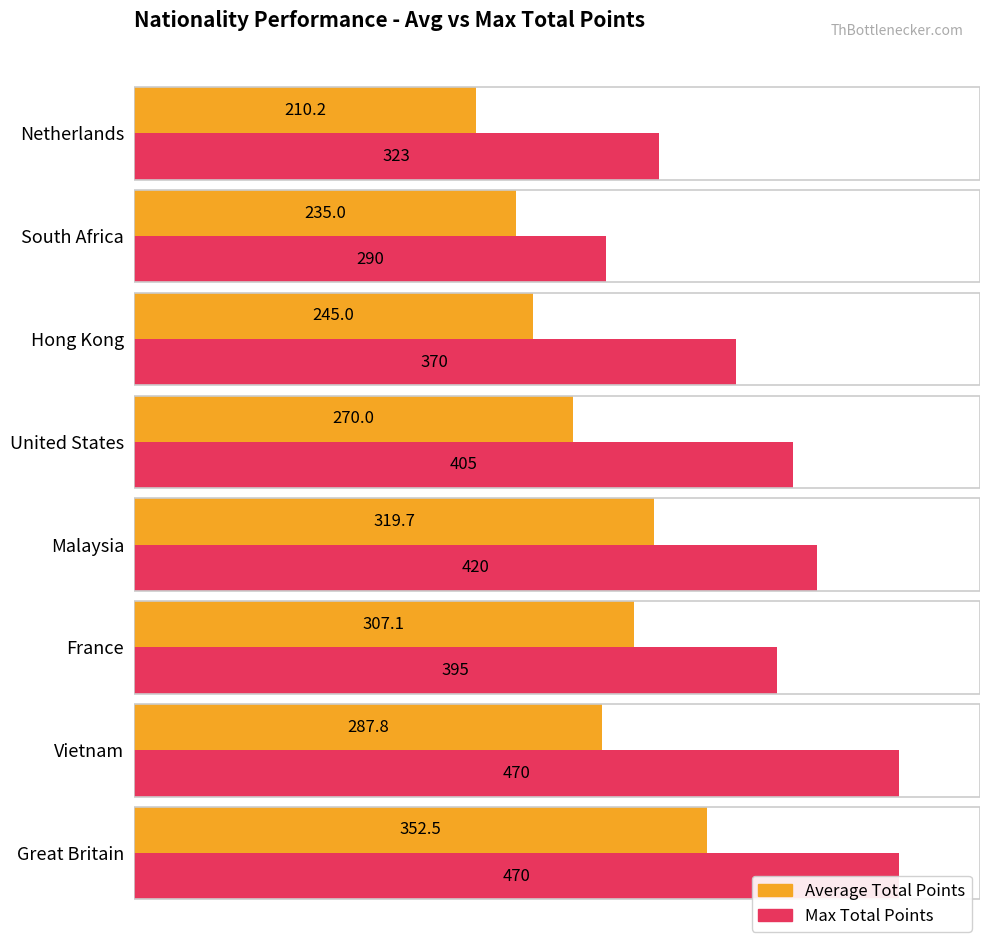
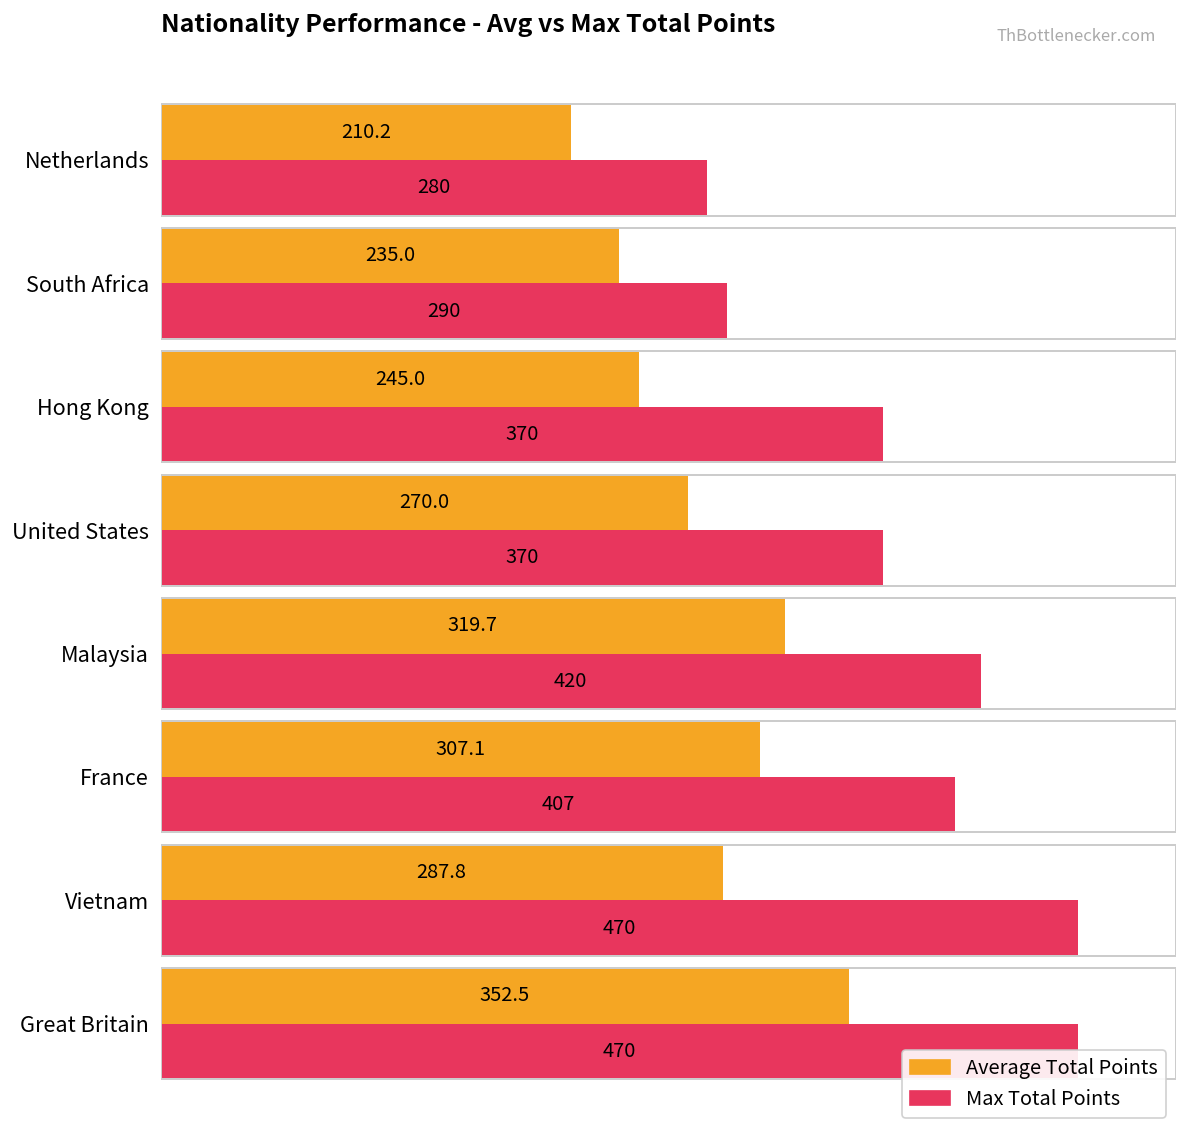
Max Total Points, Netherlands: 323 -> 280
Max Total Points, United States: 405 -> 370
Max Total Points, France: 395 -> 407
